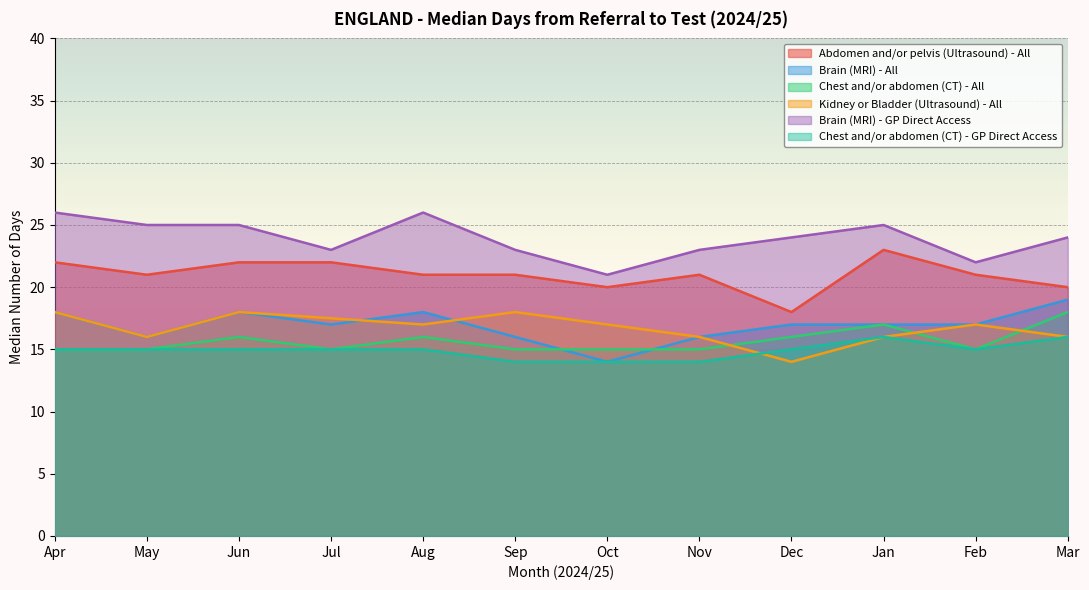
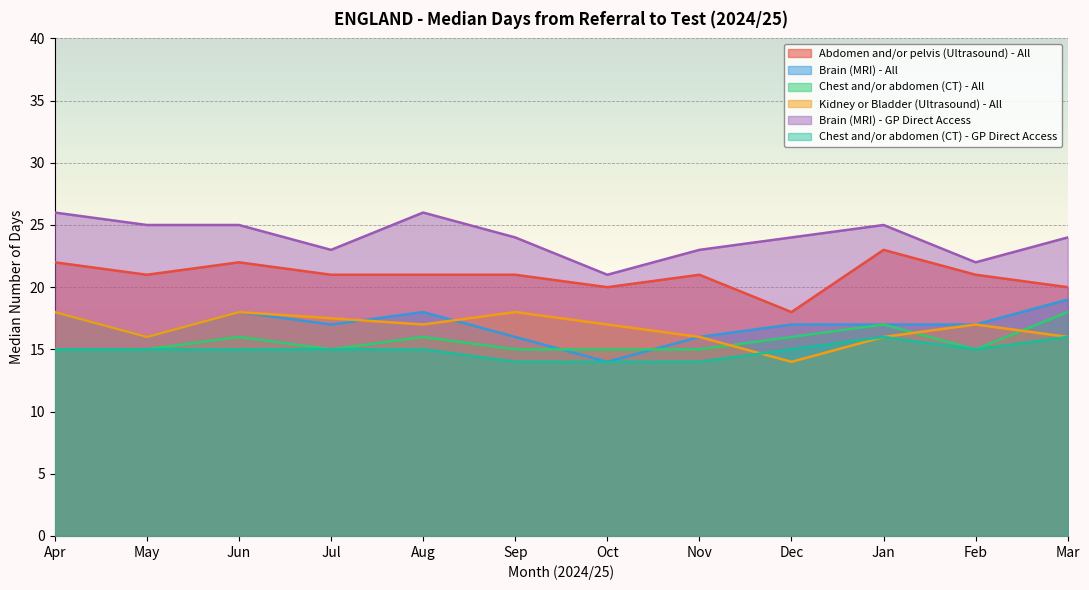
Abdomen and/or pelvis (Ultrasound) - All, Jul: 22 -> 21
Brain (MRI) - GP Direct Access, Sep: 23 -> 24
